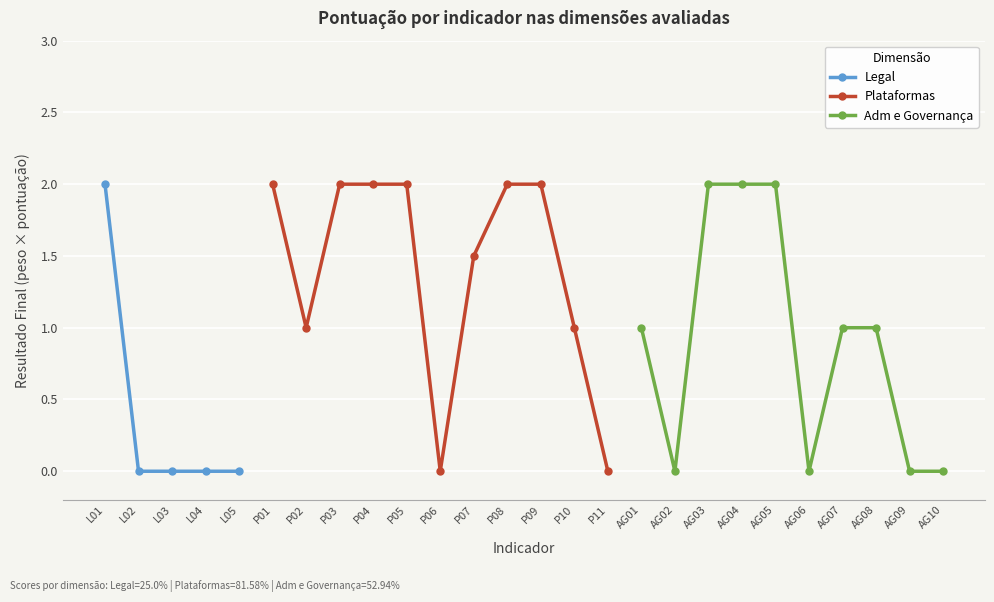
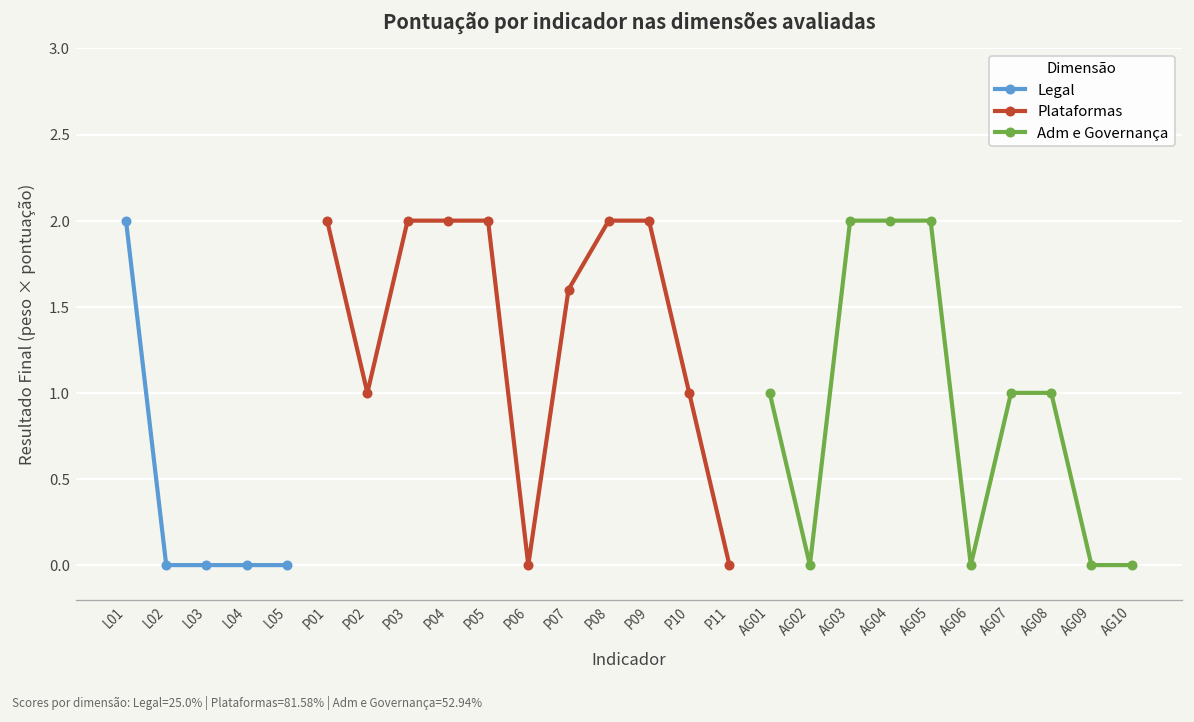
Plataformas, P07: 1.5 -> 1.6
